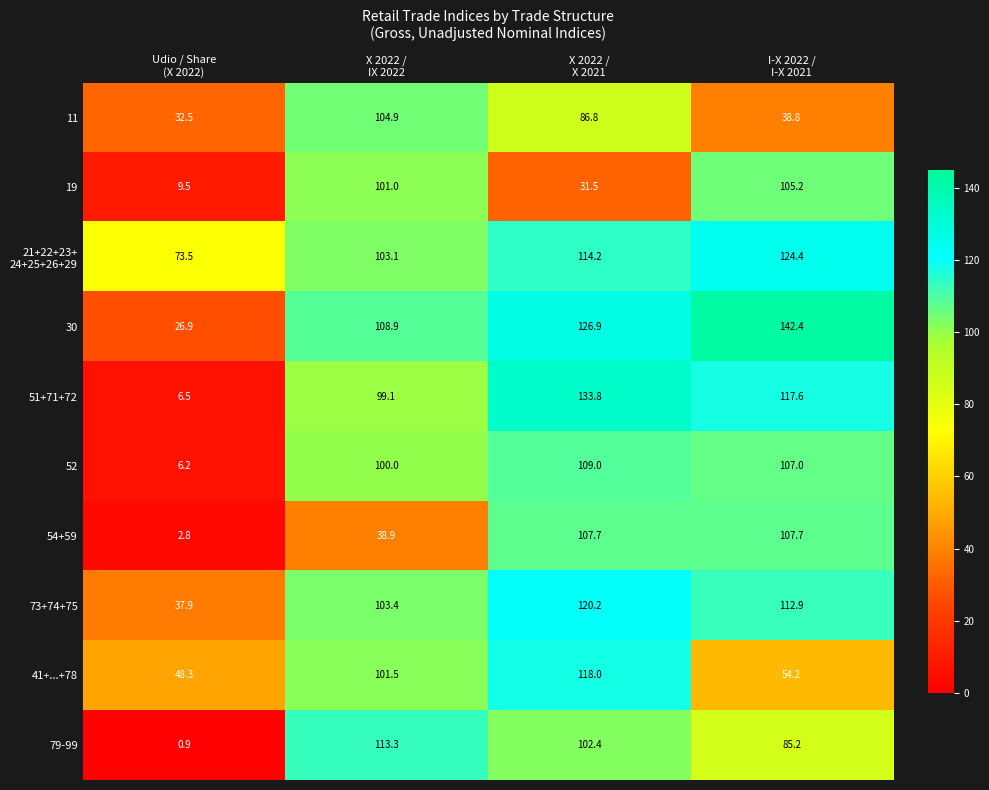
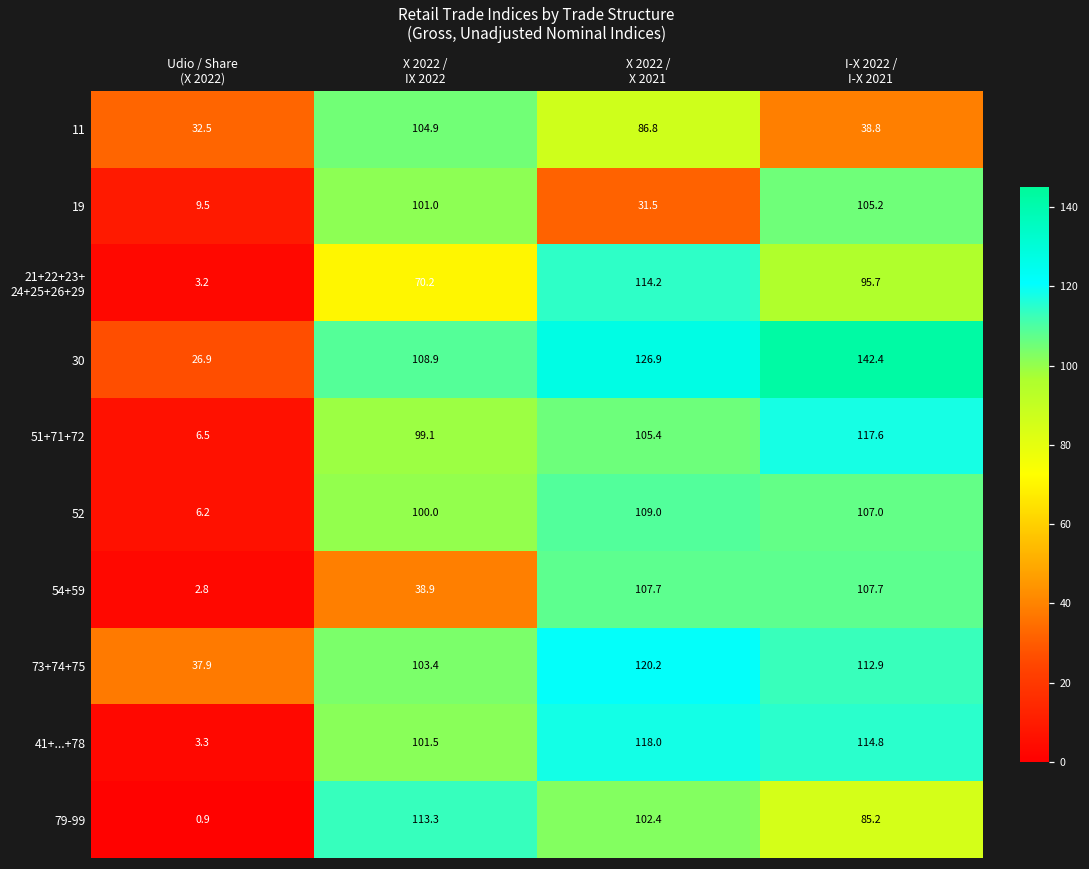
21+22+23+ 24+25+26+29, Udio / Share (X 2022): 73.5 -> 3.2
21+22+23+ 24+25+26+29, X 2022 / IX 2022: 103.1 -> 70.2
21+22+23+ 24+25+26+29, I-X 2022 / I-X 2021: 124.4 -> 95.7
51+71+72, X 2022 / X 2021: 133.8 -> 105.4
41+...+78, Udio / Share (X 2022): 48.3 -> 3.3
41+...+78, I-X 2022 / I-X 2021: 54.2 -> 114.8
